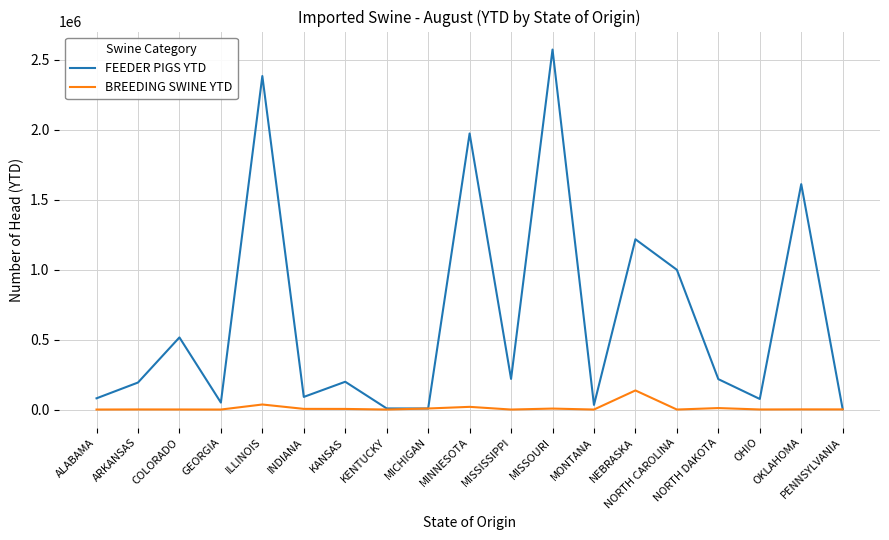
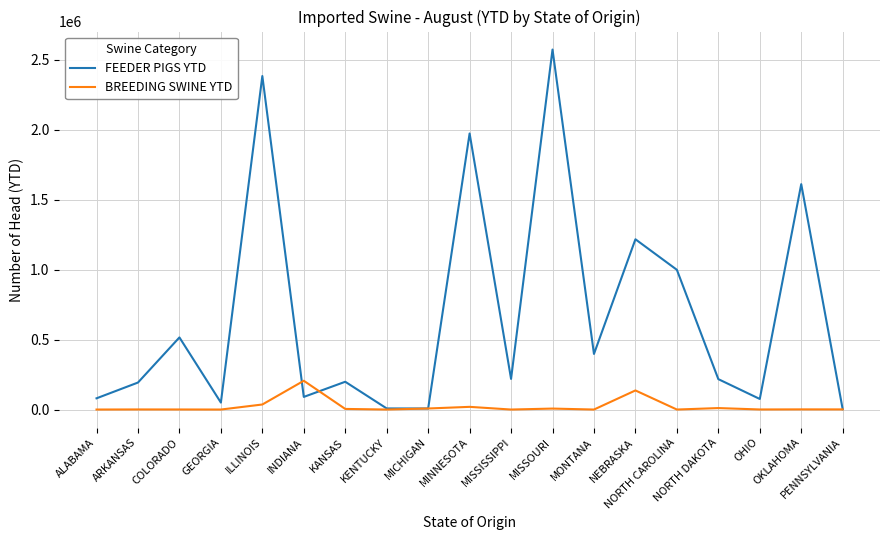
BREEDING SWINE YTD, INDIANA: 0 -> 210000
FEEDER PIGS YTD, MONTANA: 30000 -> 400000
